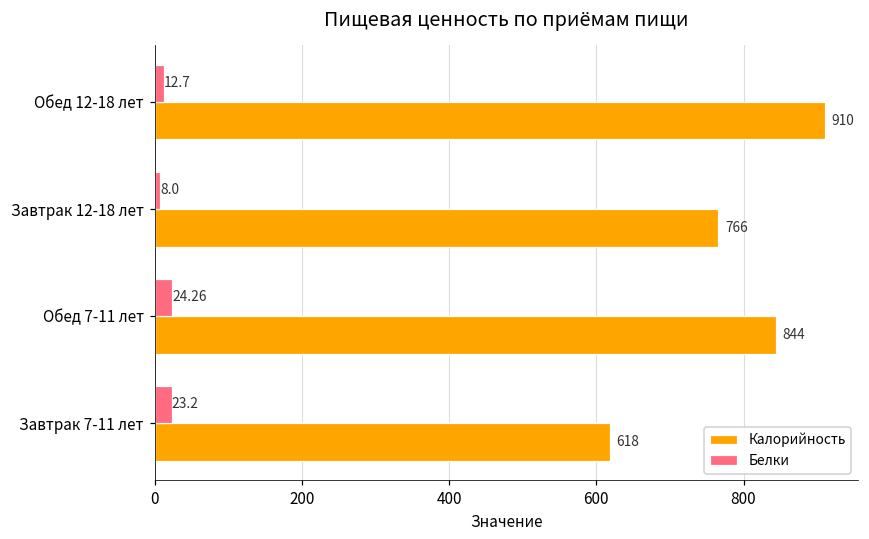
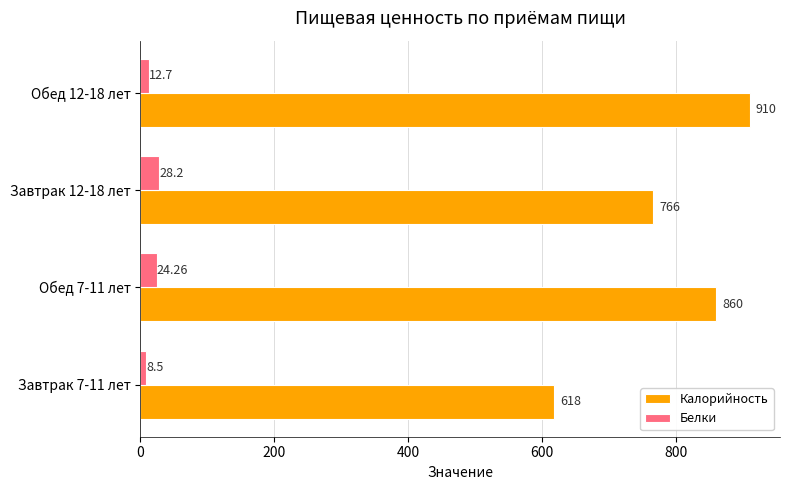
Белки, Завтрак 12-18 лет: 8.0 -> 28.2
Калорийность, Обед 7-11 лет: 844 -> 860
Белки, Завтрак 7-11 лет: 23.2 -> 8.5
